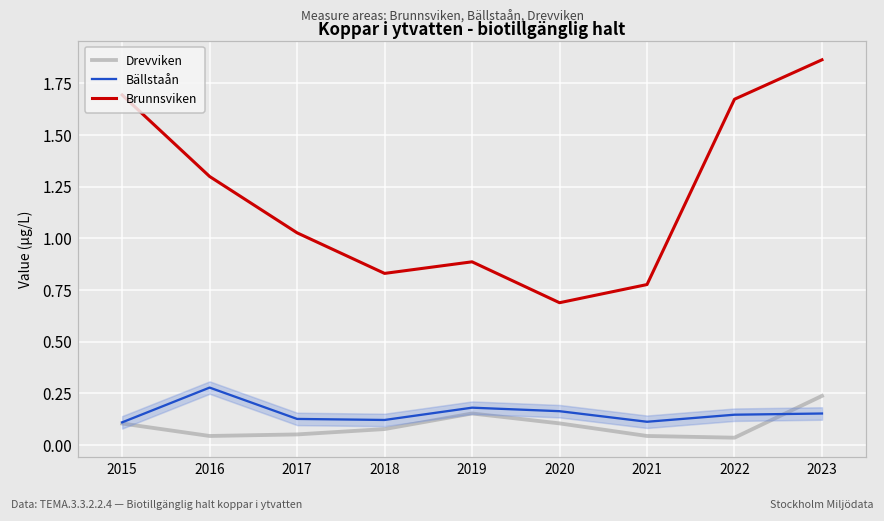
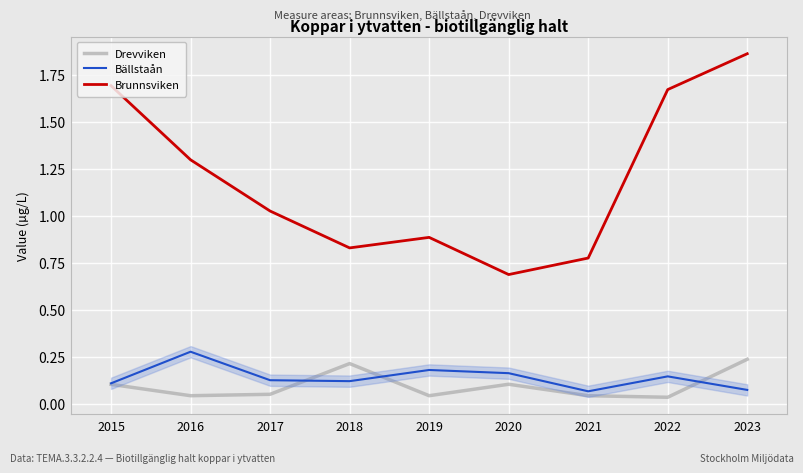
Drevviken, 2018: 0.08 -> 0.21
Drevviken, 2019: 0.15 -> 0.04
Bällstaån, 2021: 0.11 -> 0.07
Bällstaån, 2023: 0.15 -> 0.07
